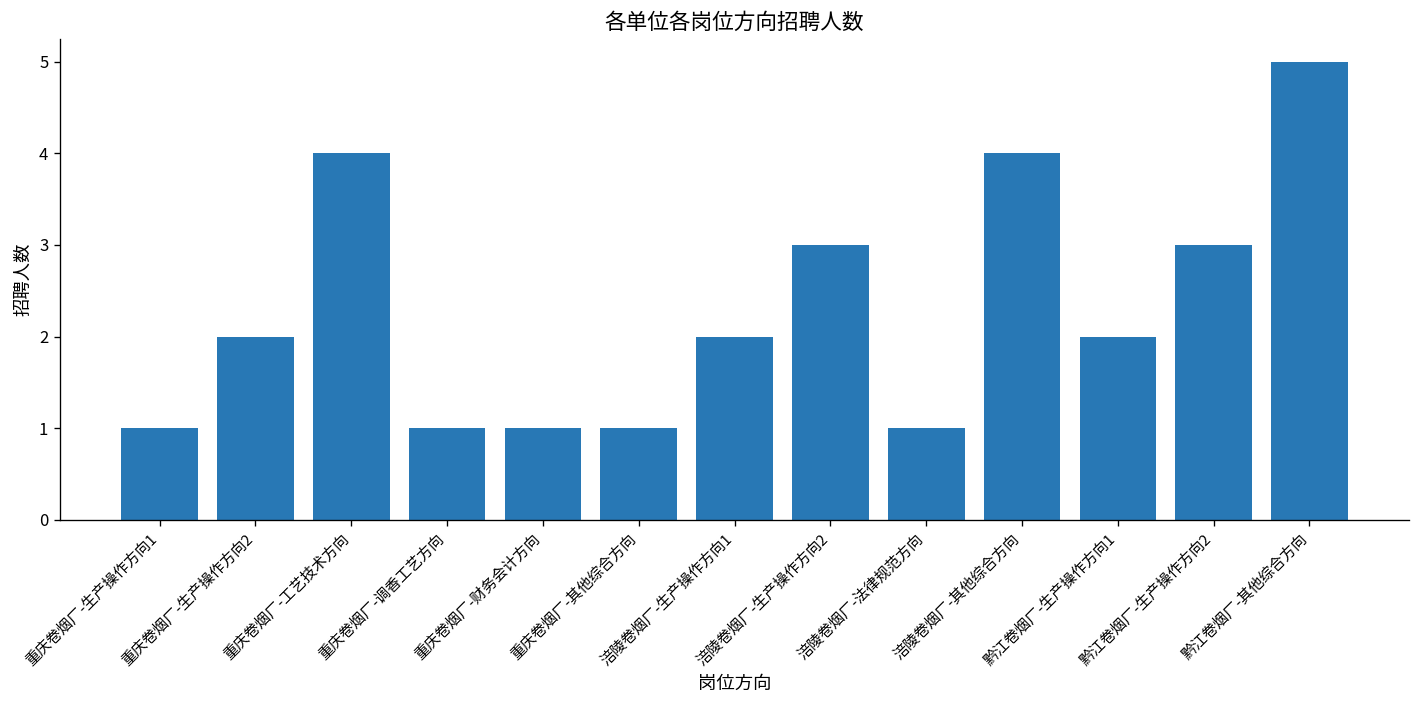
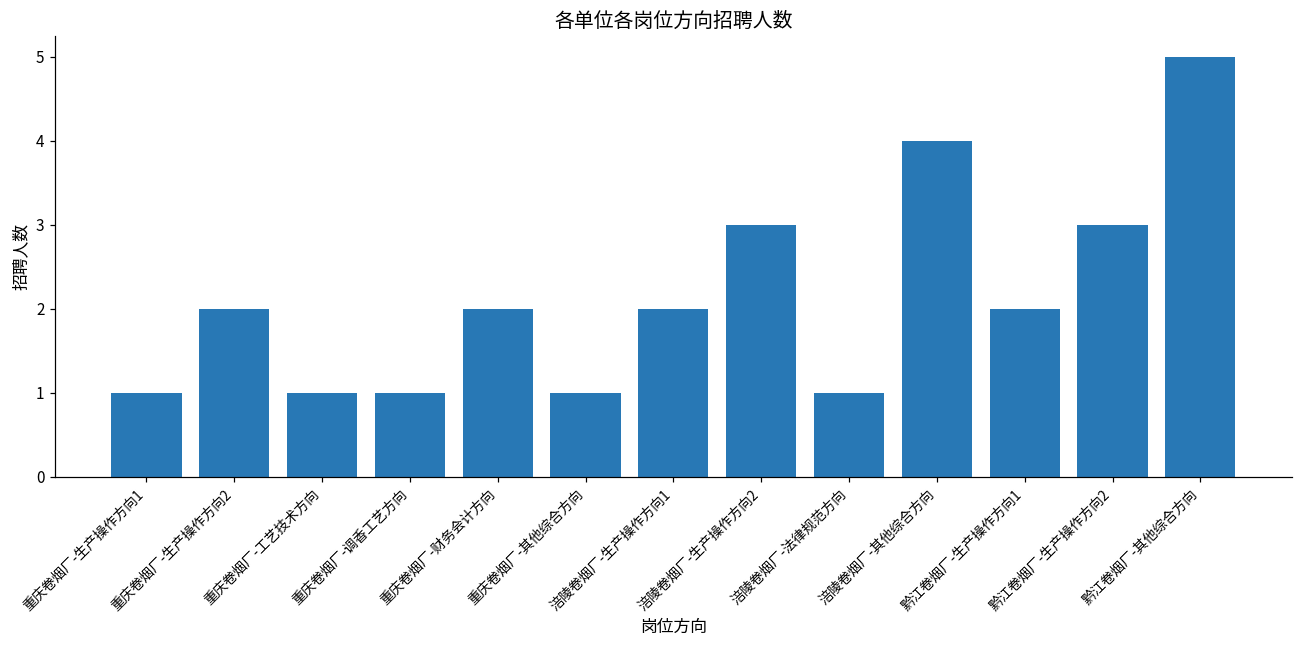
重庆卷烟厂-工艺技术方向: 4 -> 1
重庆卷烟厂-财务会计方向: 1 -> 2
